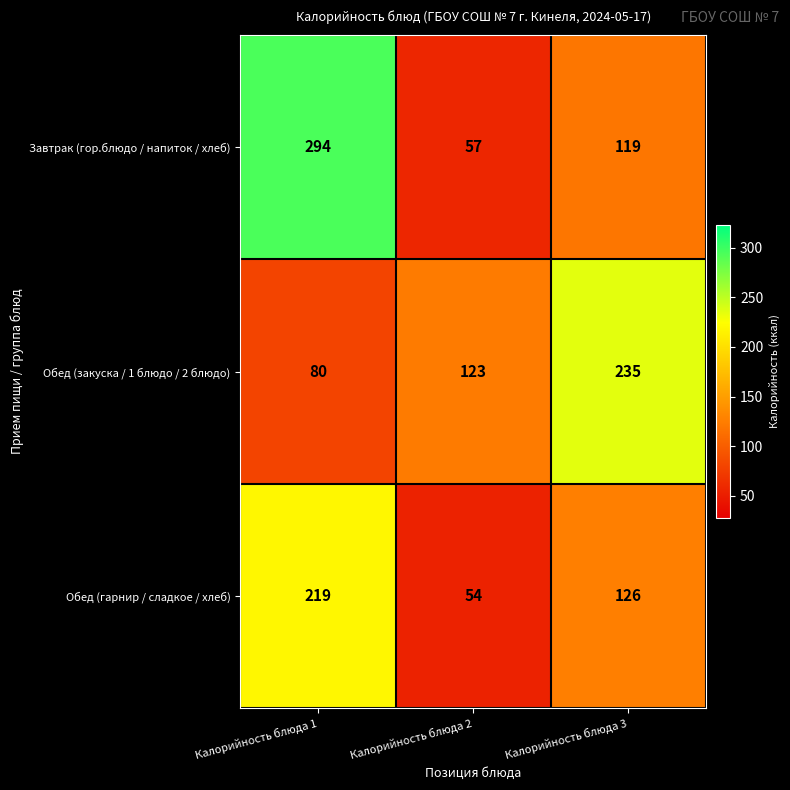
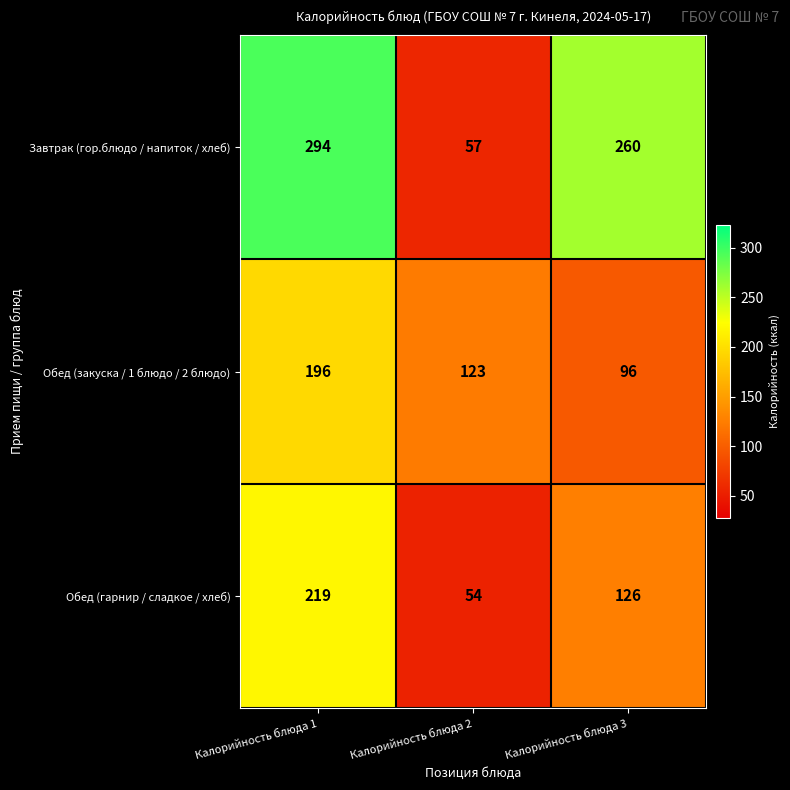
Завтрак (гор.блюдо / напиток / хлеб), Калорийность блюда 3: 119 -> 260
Обед (закуска / 1 блюдо / 2 блюдо), Калорийность блюда 1: 80 -> 196
Обед (закуска / 1 блюдо / 2 блюдо), Калорийность блюда 3: 235 -> 96
